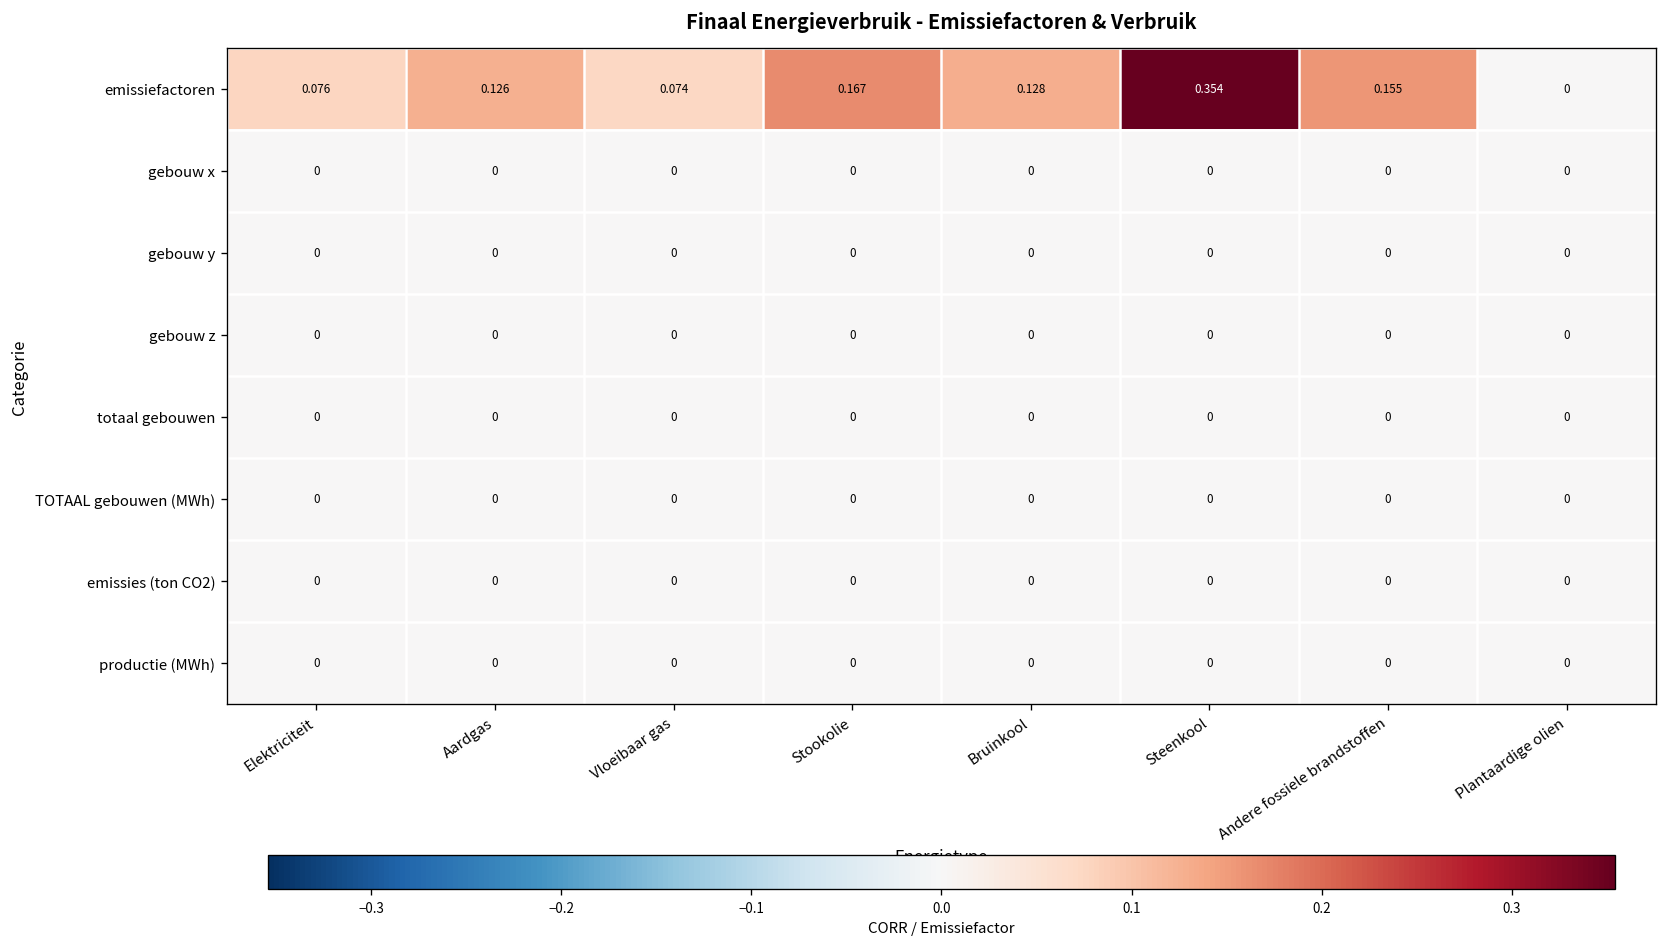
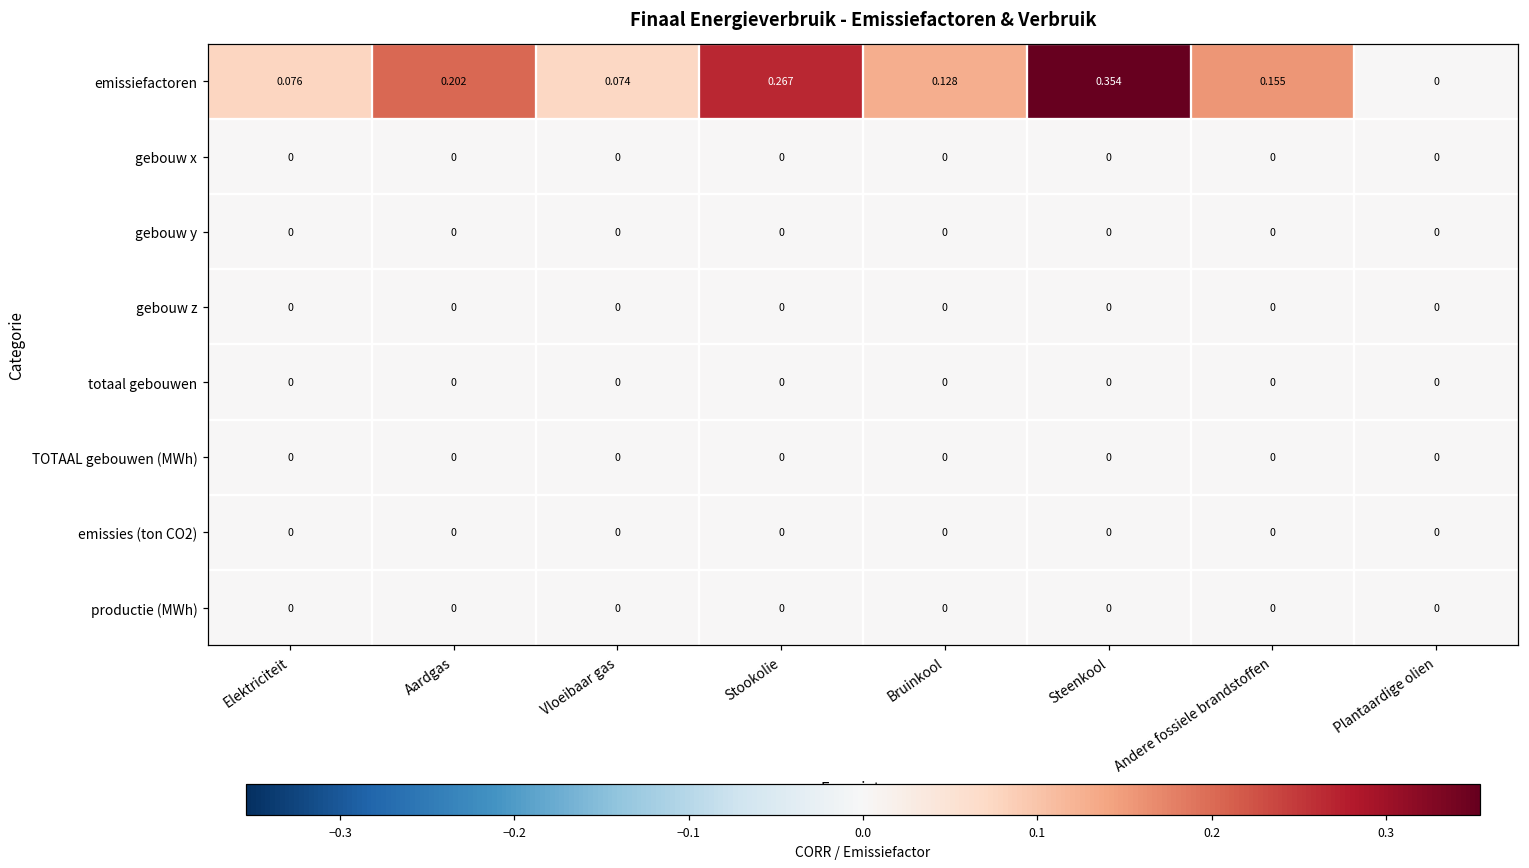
emissiefactoren, Aardgas: 0.126 -> 0.202
emissiefactoren, Stookolie: 0.167 -> 0.267
